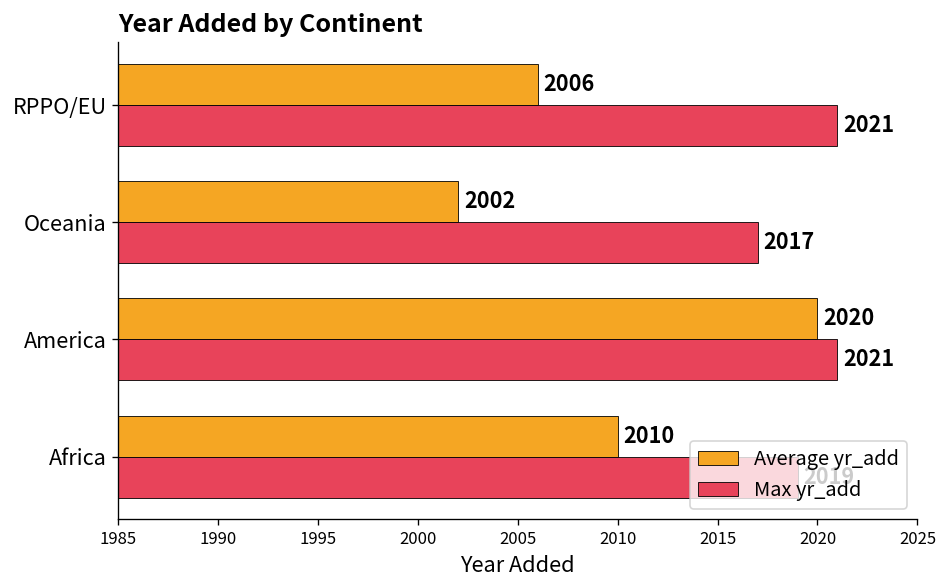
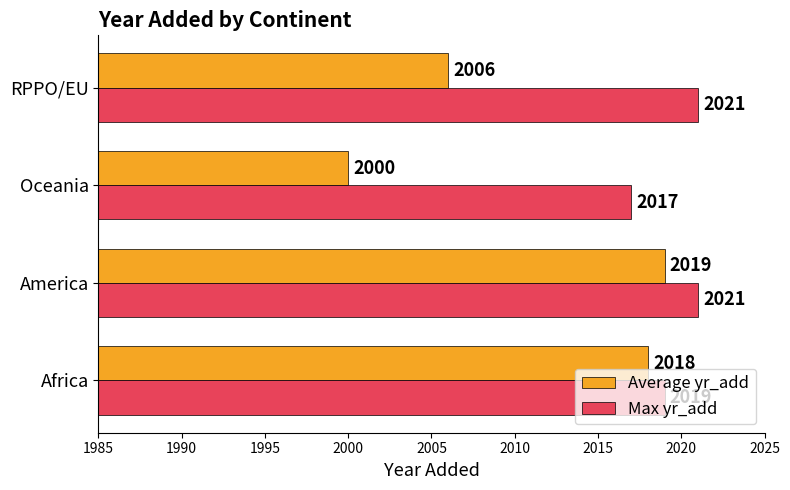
Average yr_add, Oceania: 2002 -> 2000
Average yr_add, America: 2020 -> 2019
Average yr_add, Africa: 2010 -> 2018
